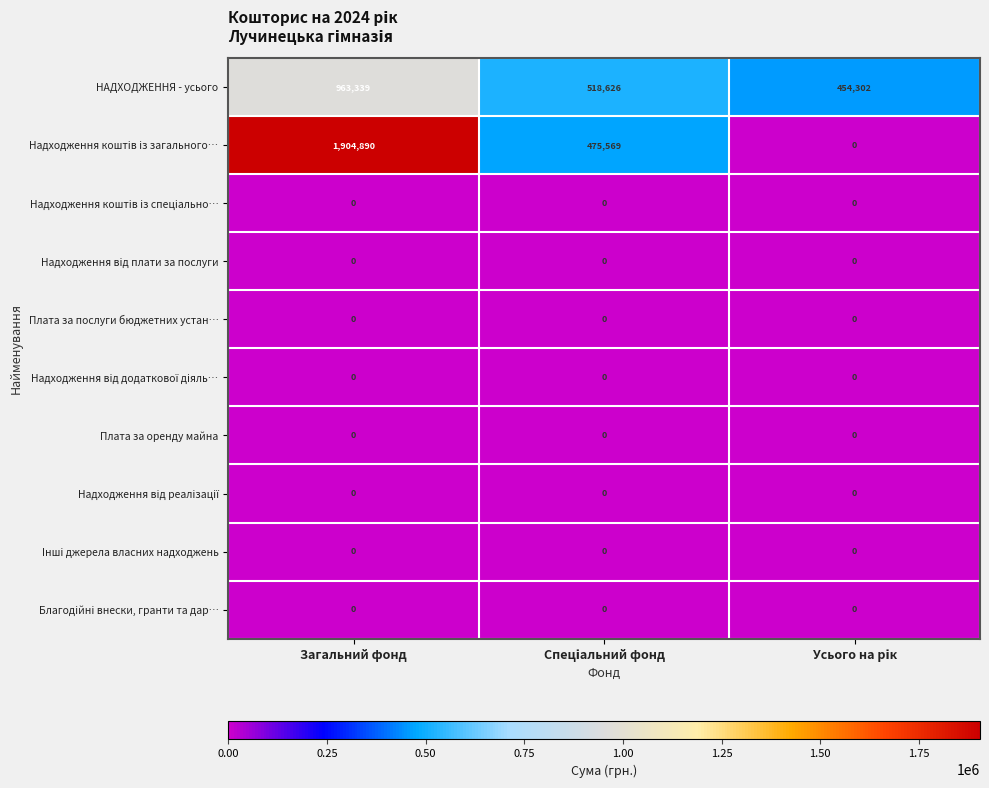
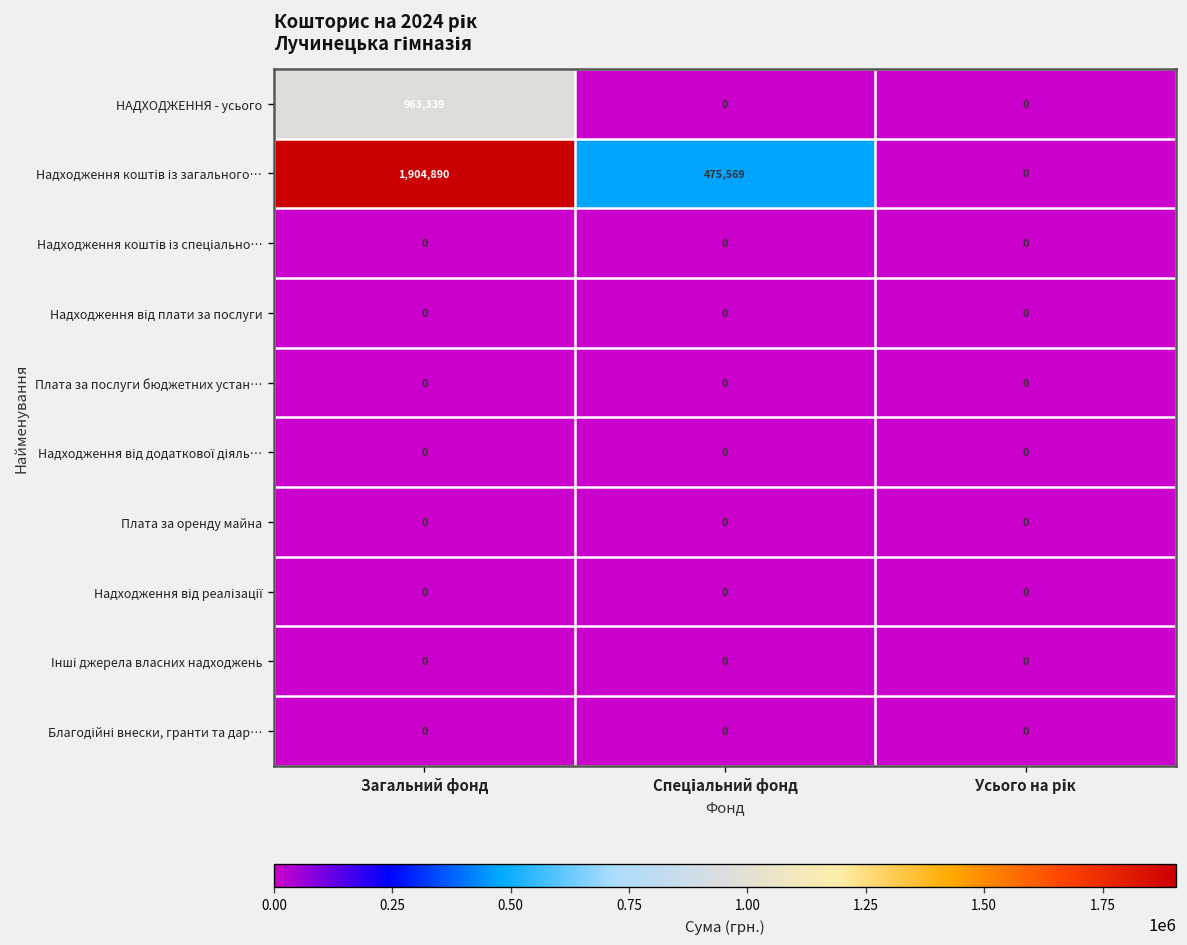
НАДХОДЖЕННЯ - усього, Спеціальний фонд: 518,626 -> 0
НАДХОДЖЕННЯ - усього, Усього на рік: 454,302 -> 0
